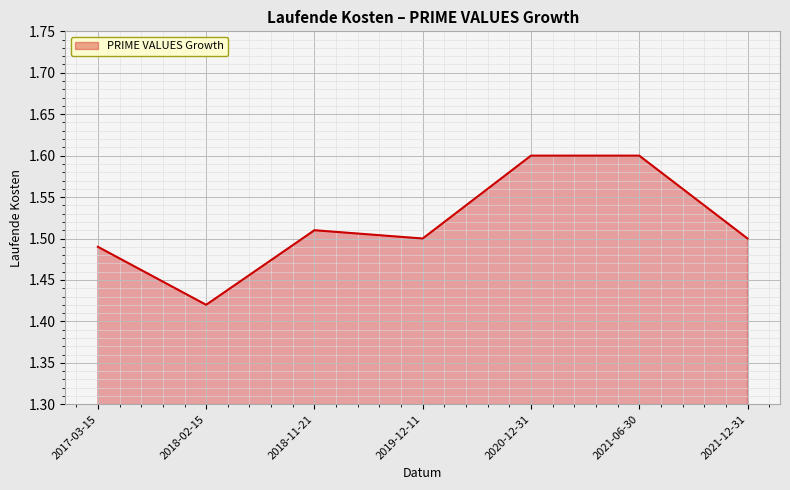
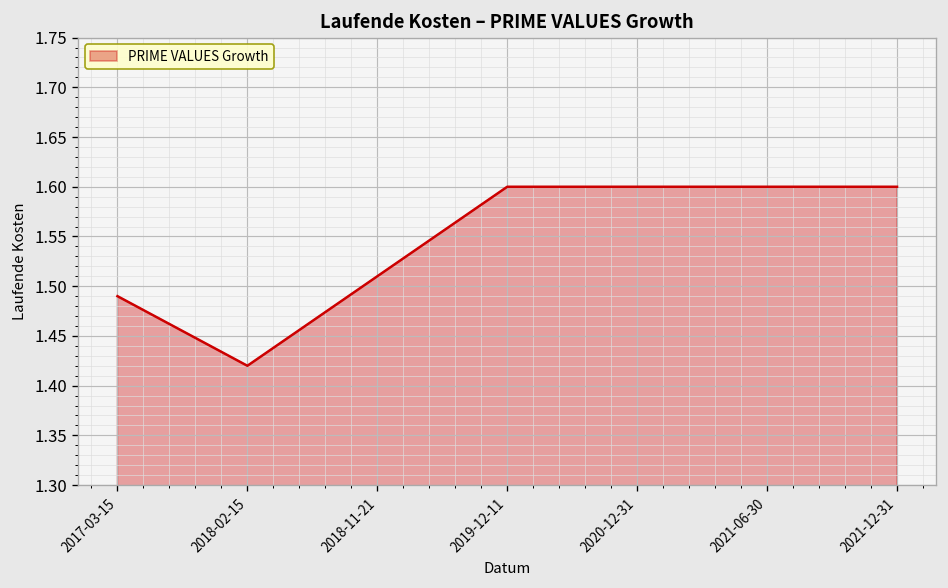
2019-12-11: 1.5 -> 1.6
2021-12-31: 1.5 -> 1.6
